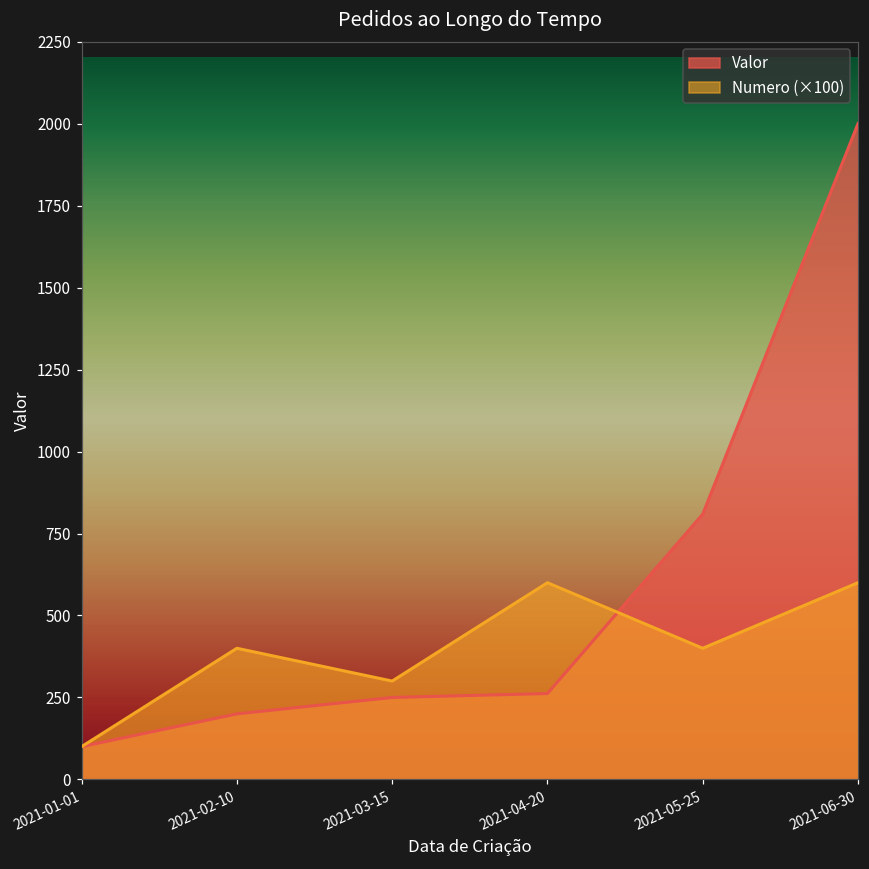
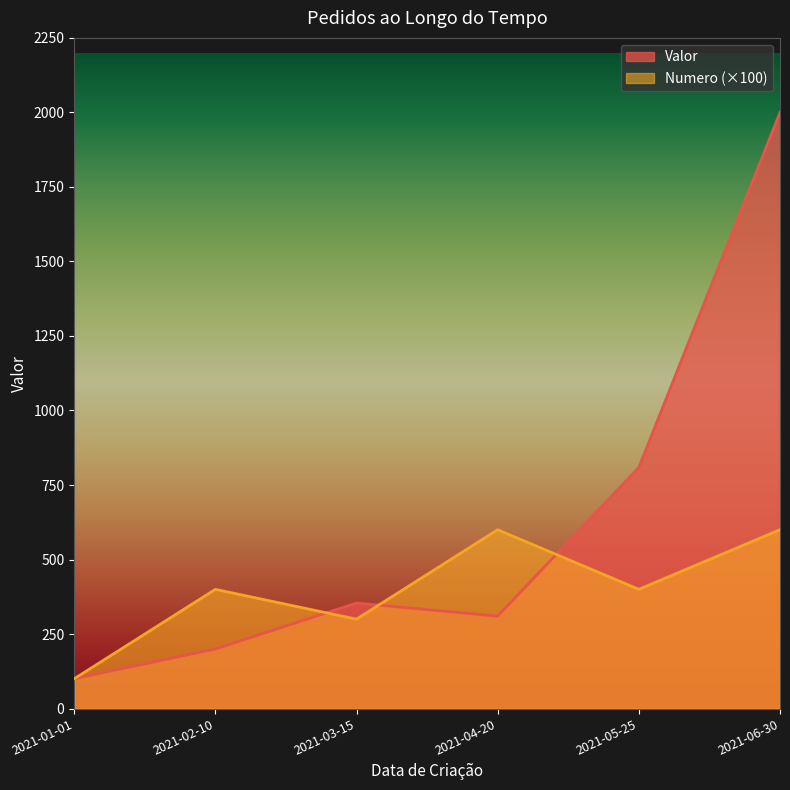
Valor, 2021-03-15: 250 -> 350
Valor, 2021-04-20: 260 -> 310
